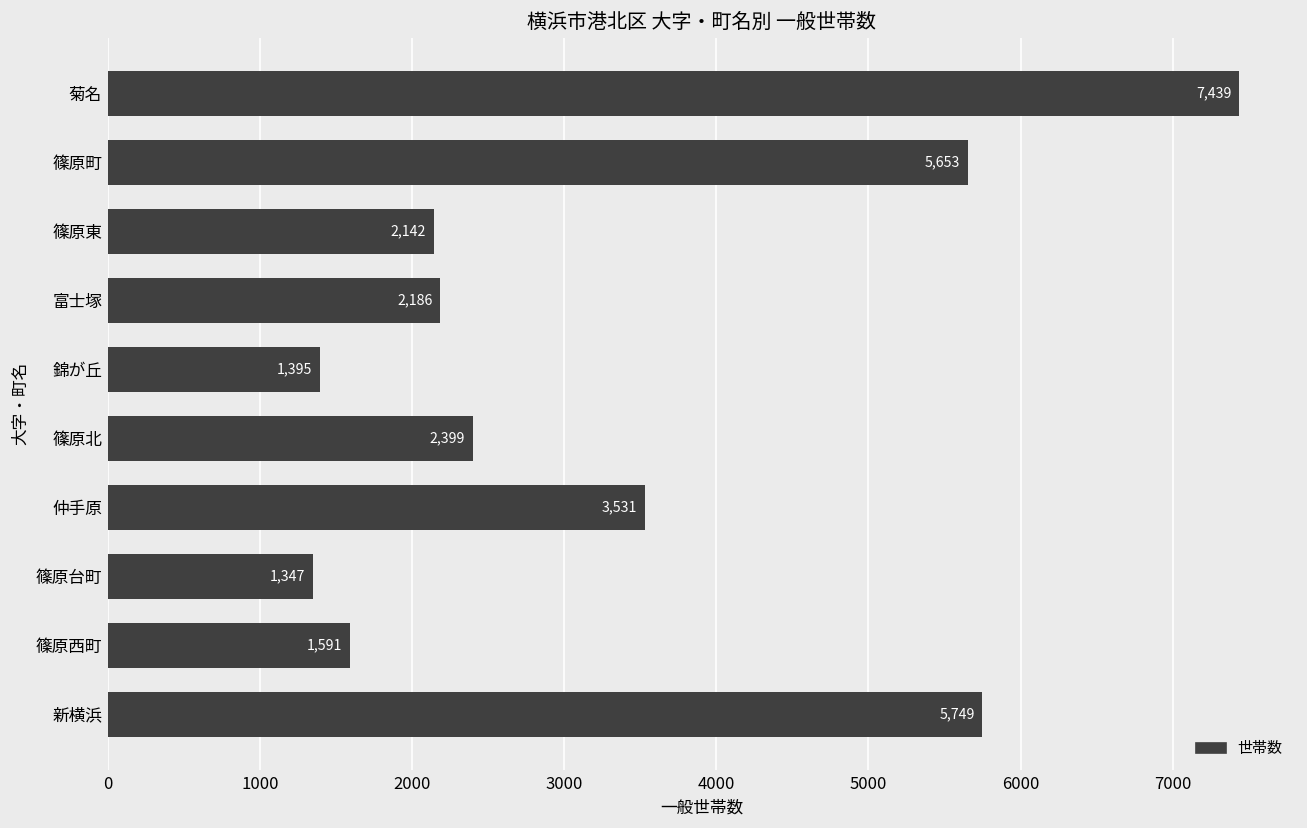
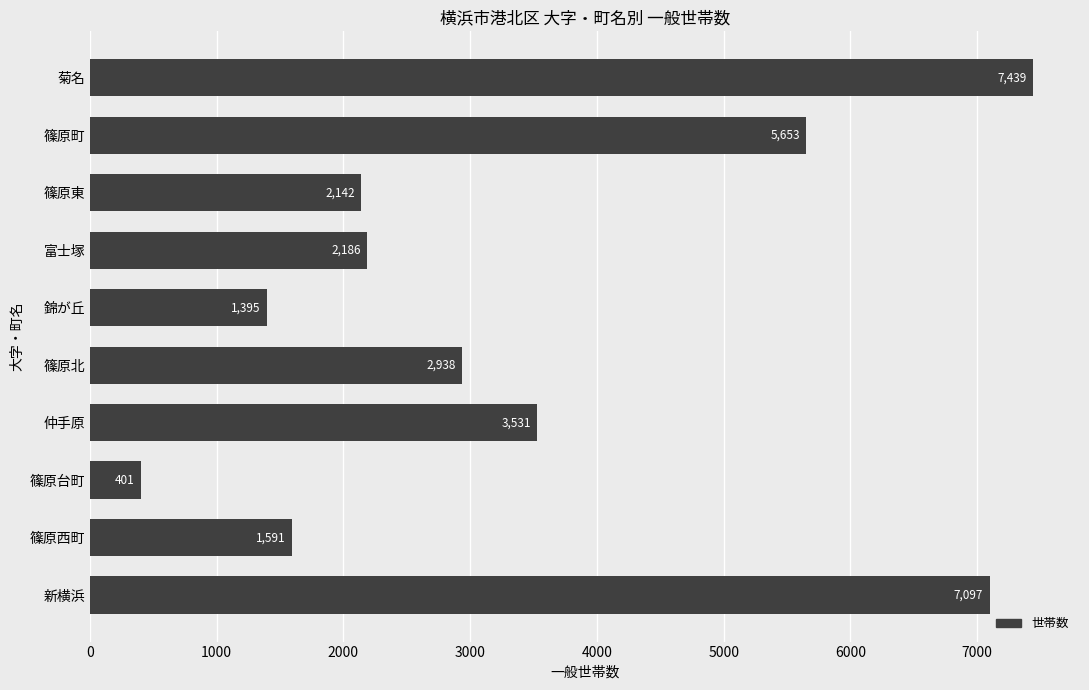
篠原北: 2,399 -> 2,938
篠原台町: 1,347 -> 401
新横浜: 5,749 -> 7,097
